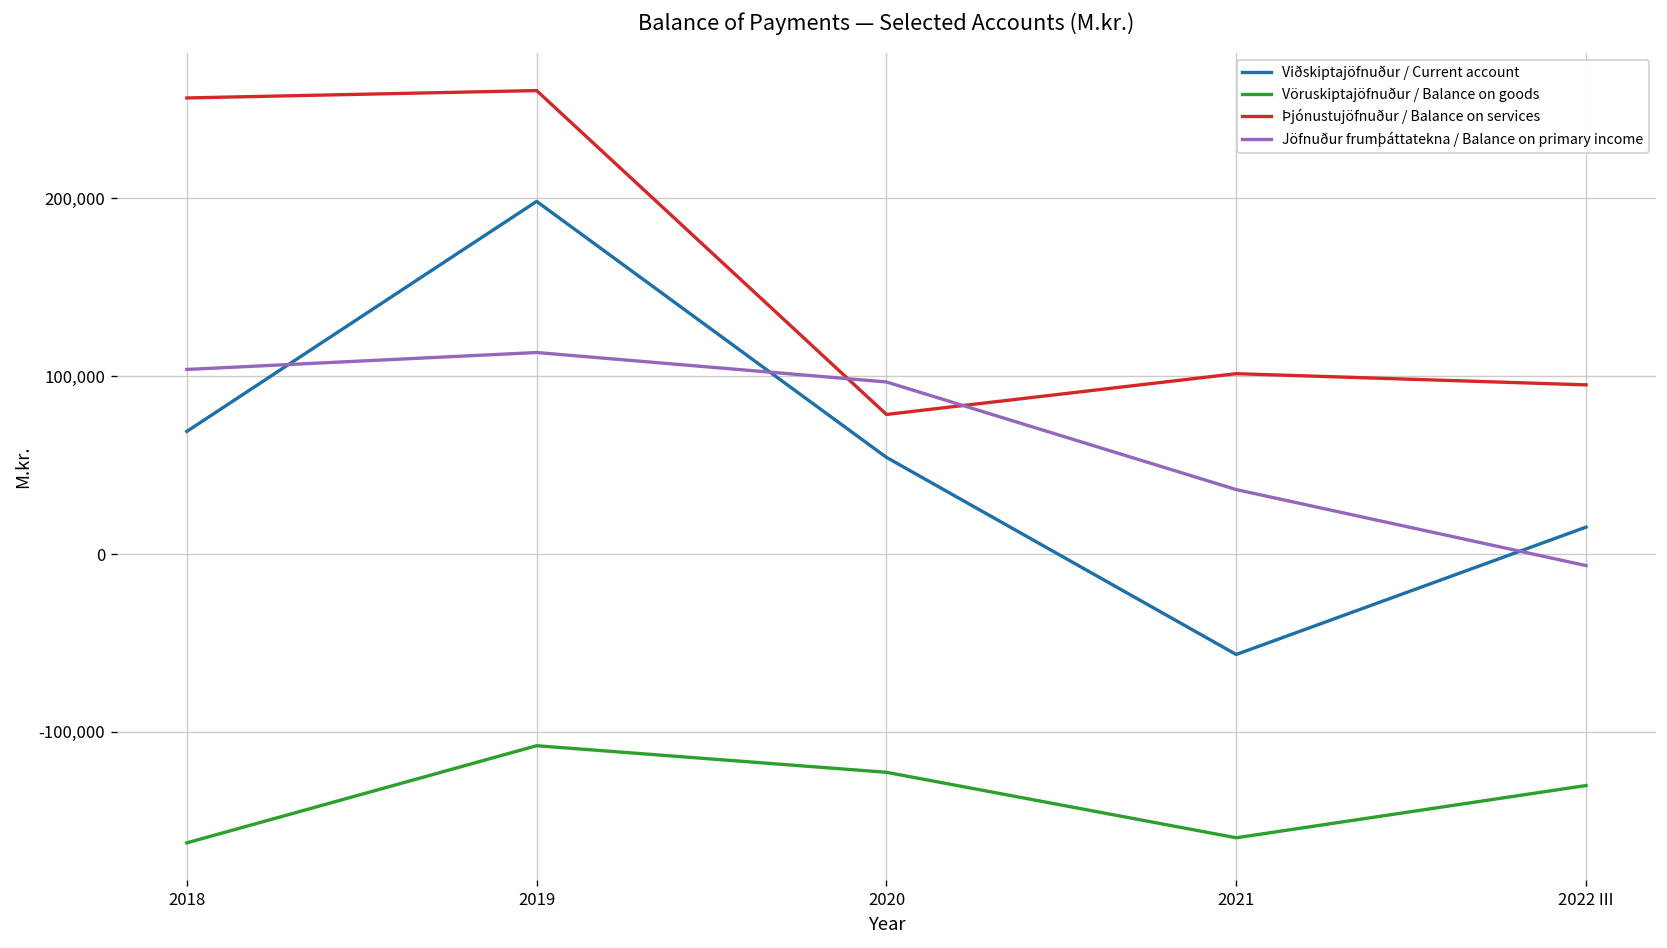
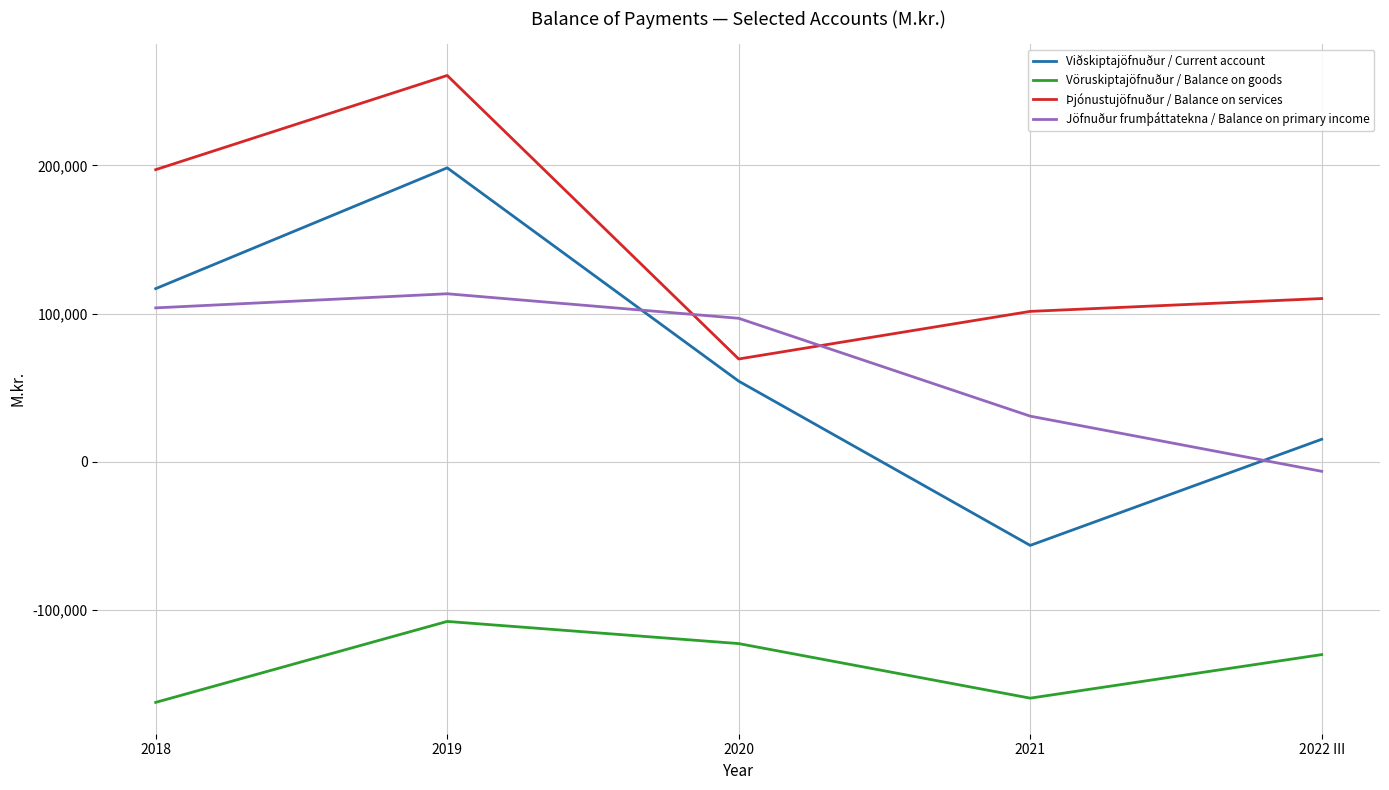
Viðskiptajöfnuður / Current account, 2018: 69,000 -> 117,000
Þjónustujöfnuður / Balance on services, 2018: 256,000 -> 197,000
Þjónustujöfnuður / Balance on services, 2020: 79,000 -> 69,000
Jöfnuður frumþáttatekna / Balance on primary income, 2021: 36,000 -> 31,000
Þjónustujöfnuður / Balance on services, 2022 III: 95,000 -> 110,000
